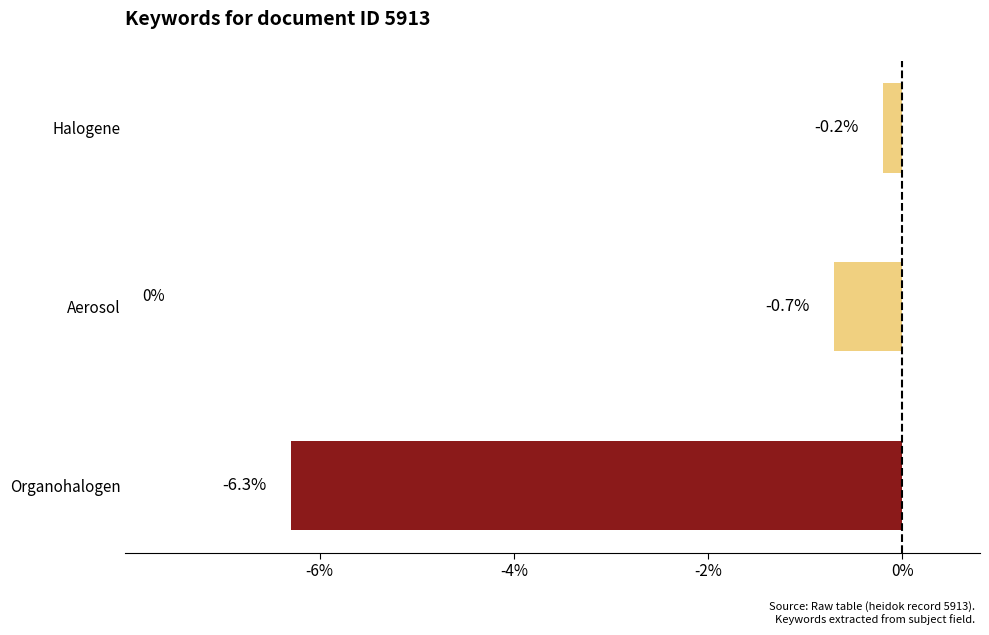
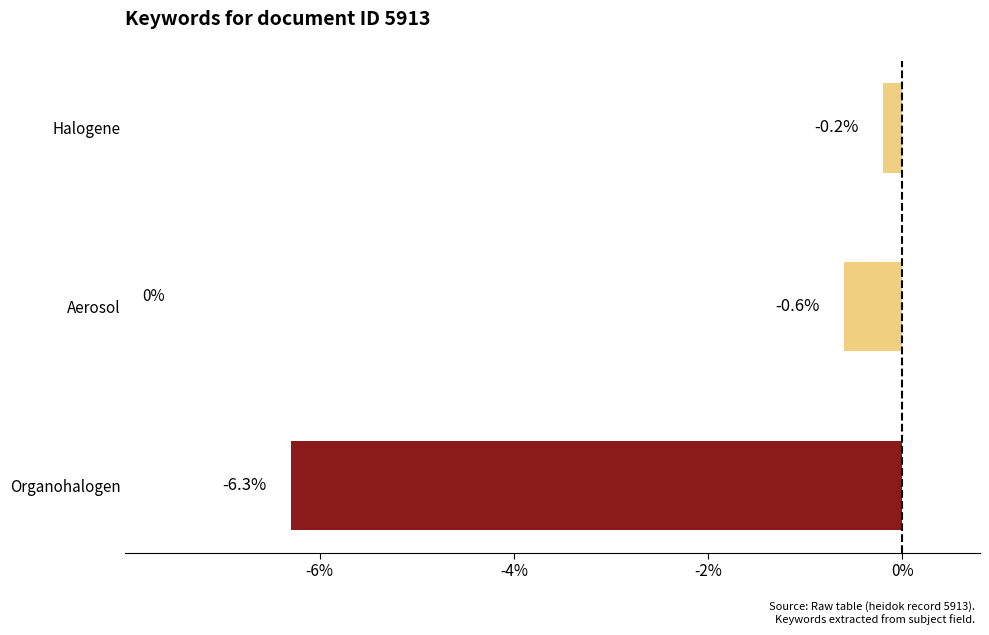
Aerosol: -0.7% -> -0.6%
